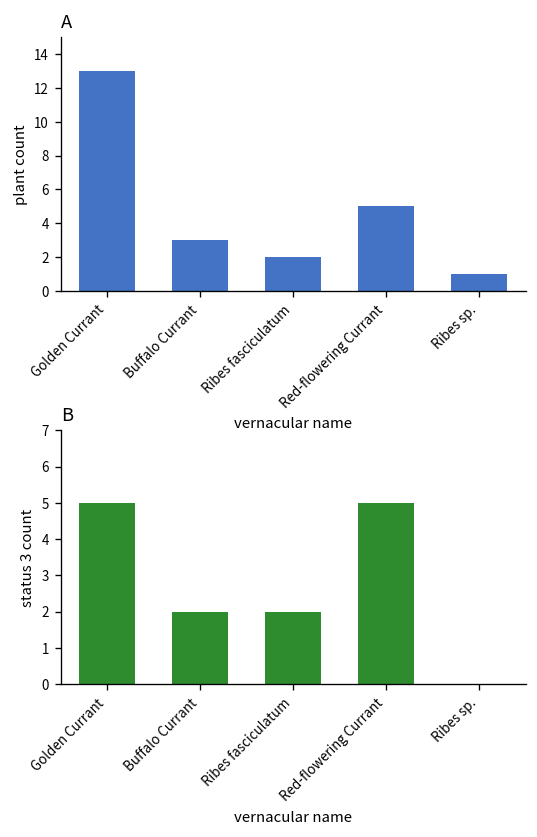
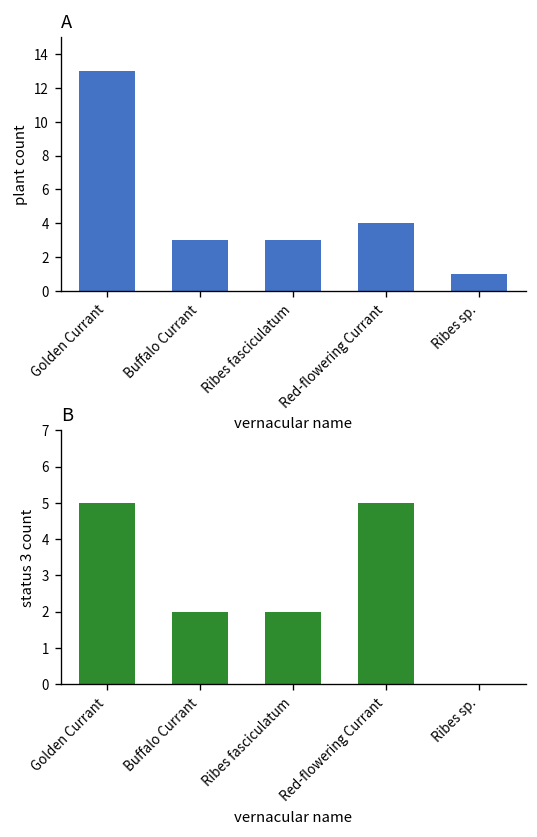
A, Ribes fasciculatum: 2 -> 3
A, Red-flowering Currant: 5 -> 4
